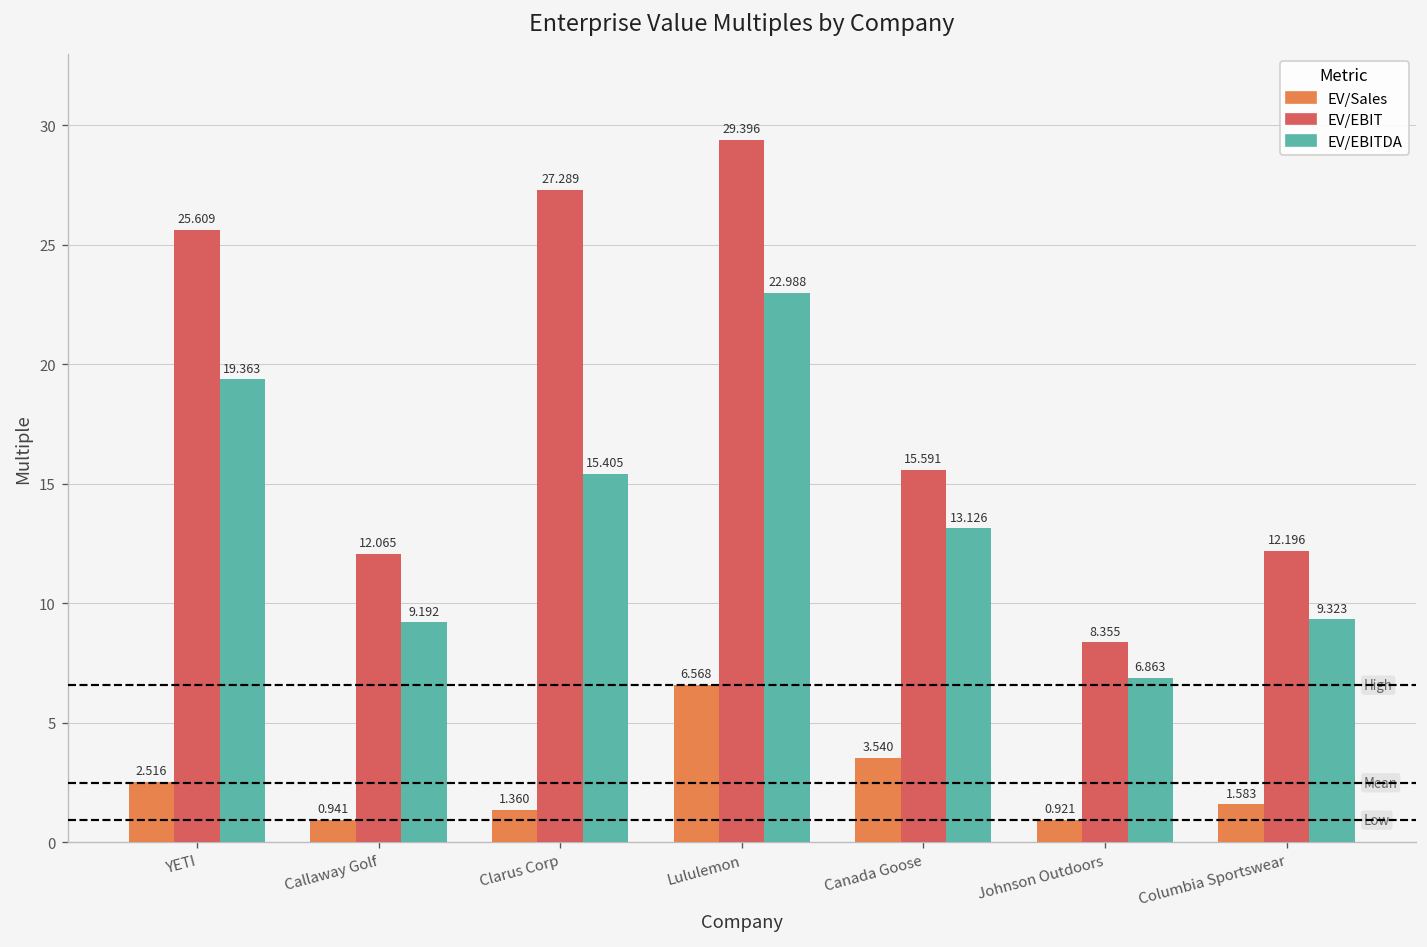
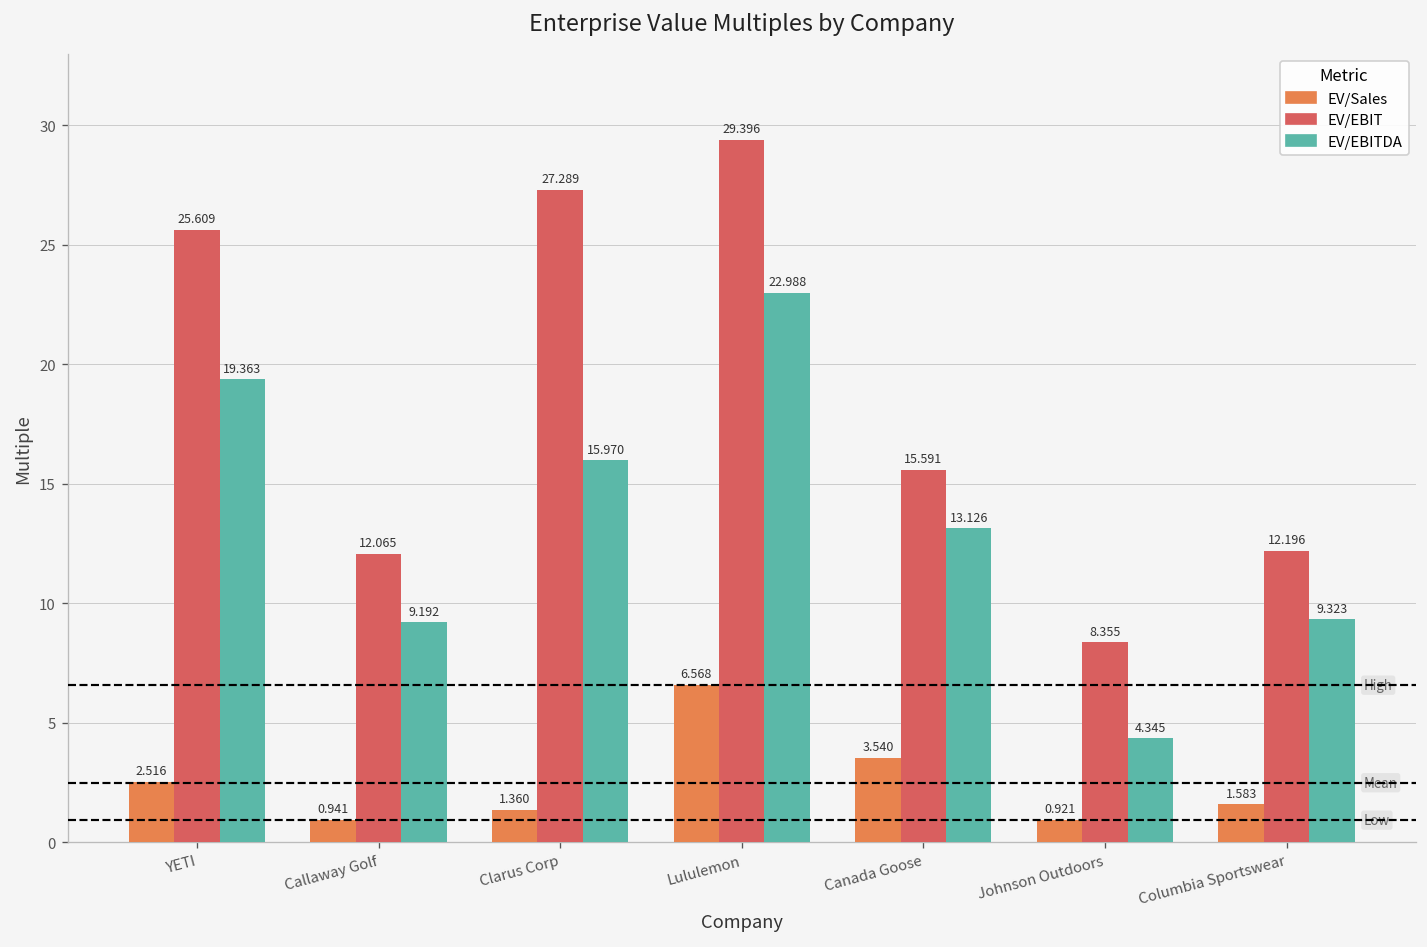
EV/EBITDA, Clarus Corp: 15.405 -> 15.970
EV/EBITDA, Johnson Outdoors: 6.863 -> 4.345
